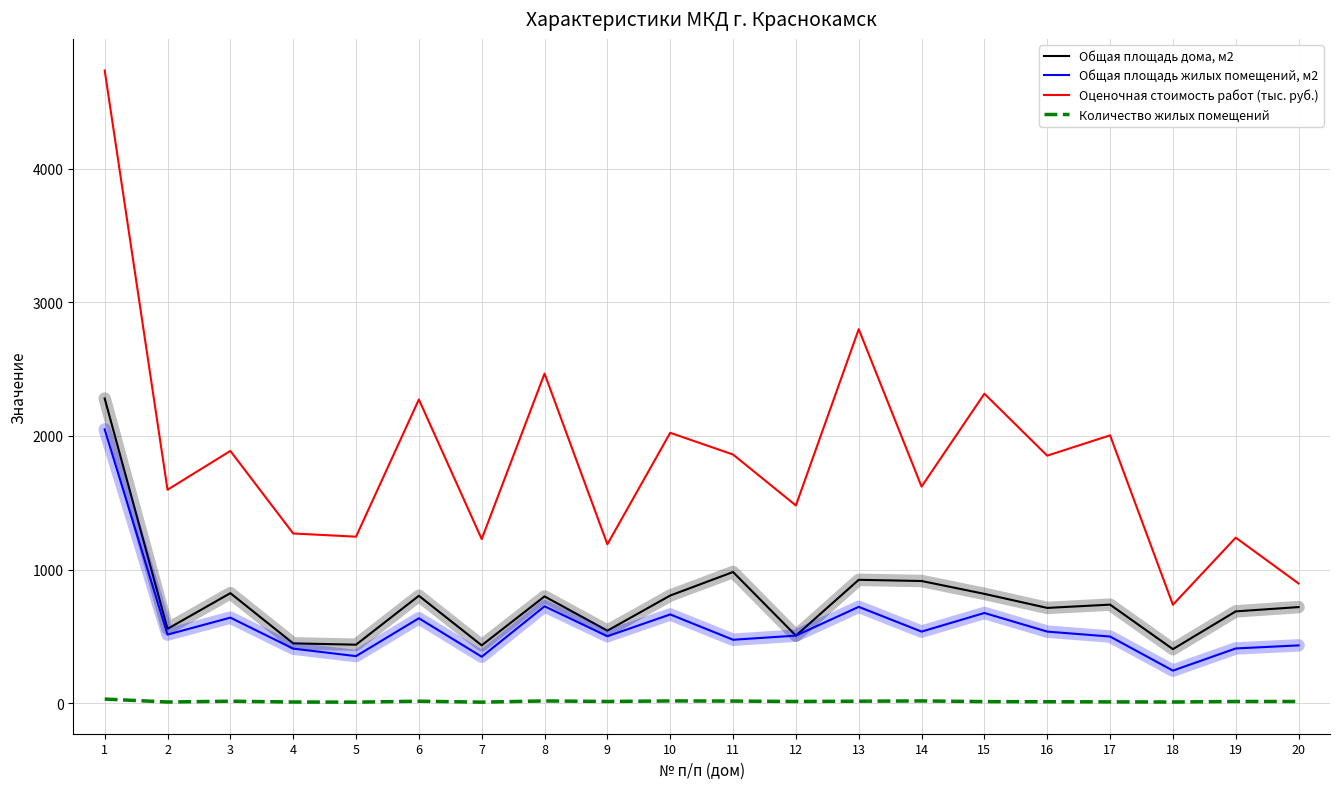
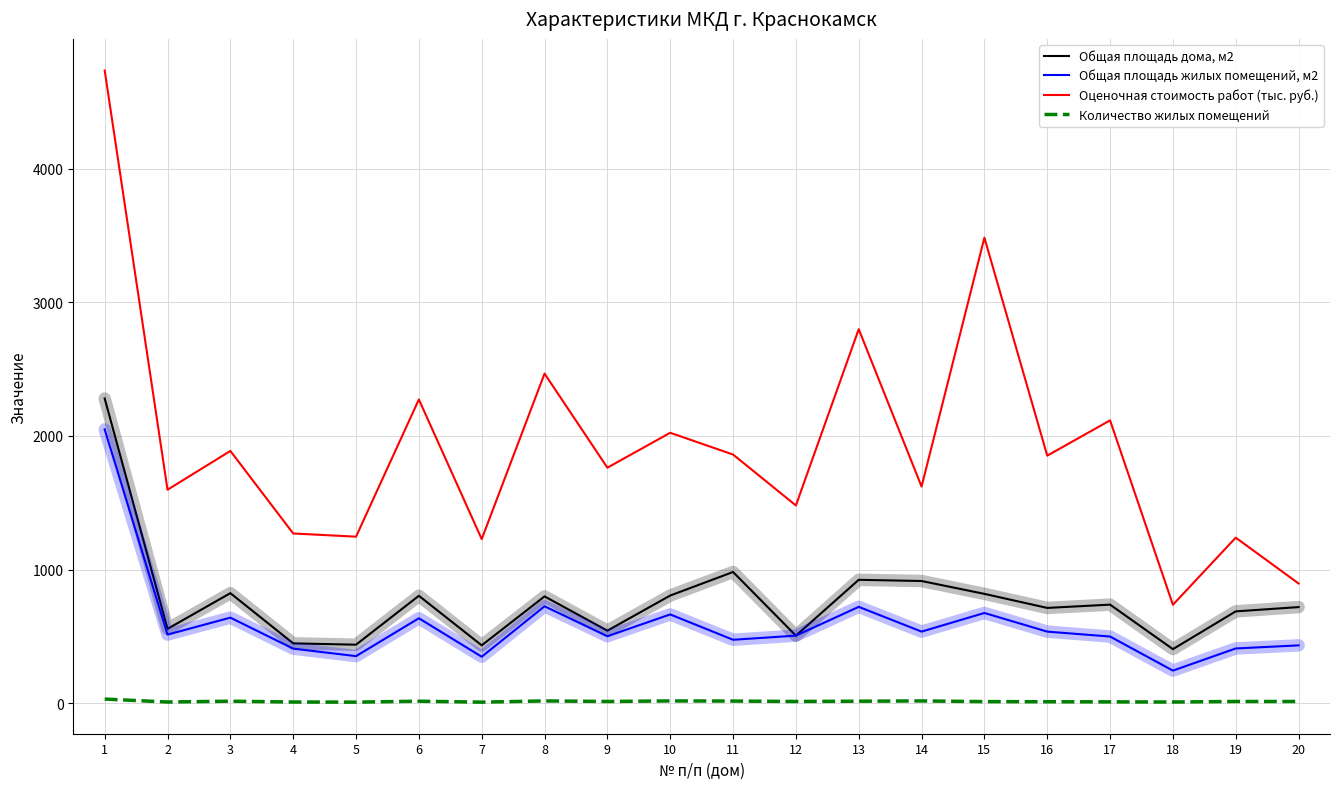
Оценочная стоимость работ (тыс. руб.), 9: 1190 -> 1760
Оценочная стоимость работ (тыс. руб.), 15: 2320 -> 3480
Оценочная стоимость работ (тыс. руб.), 17: 2000 -> 2120
